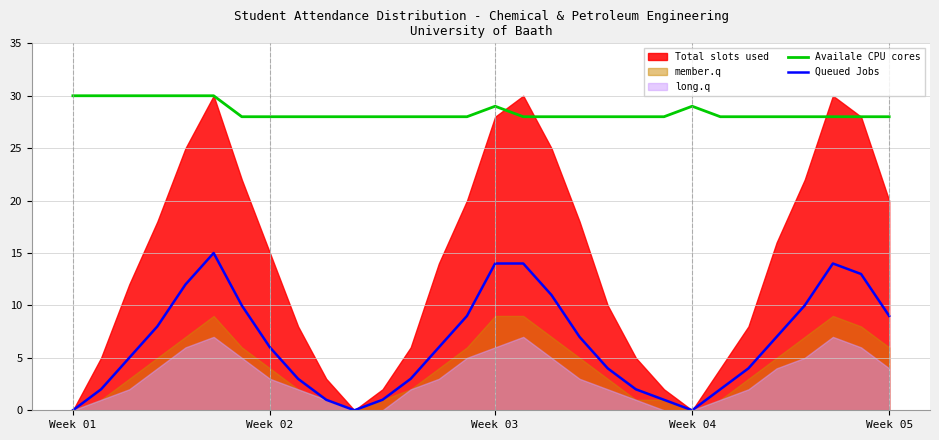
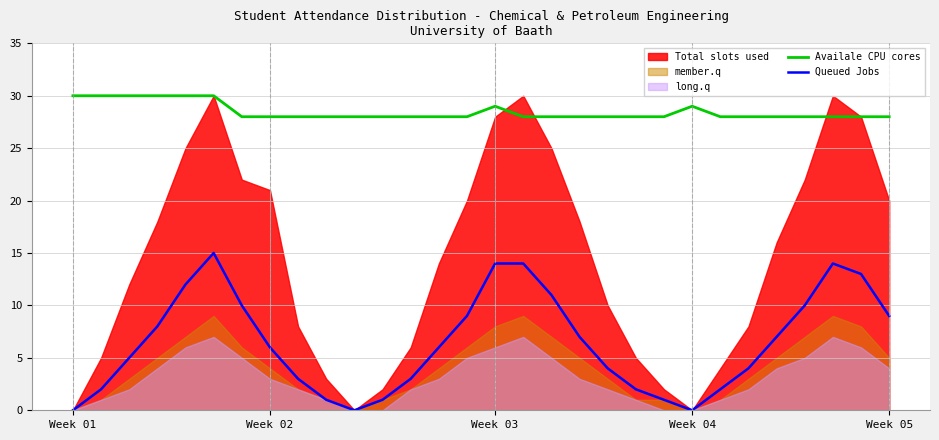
Total slots used, Week 02: 15 -> 21
member.q, Week 03: 9 -> 8
member.q, Week 05: 6 -> 5
